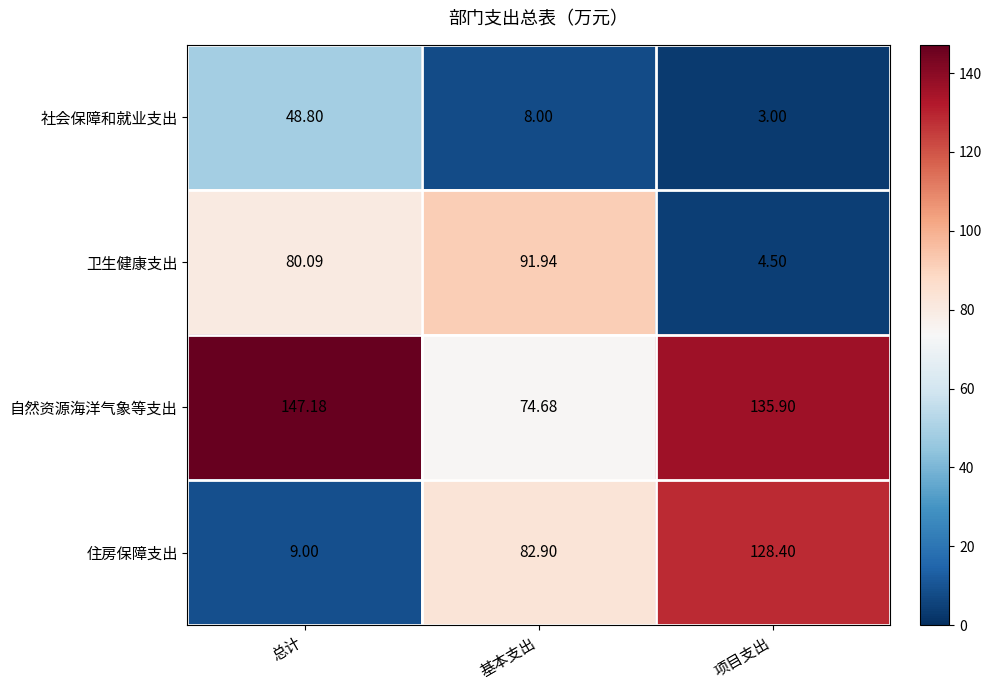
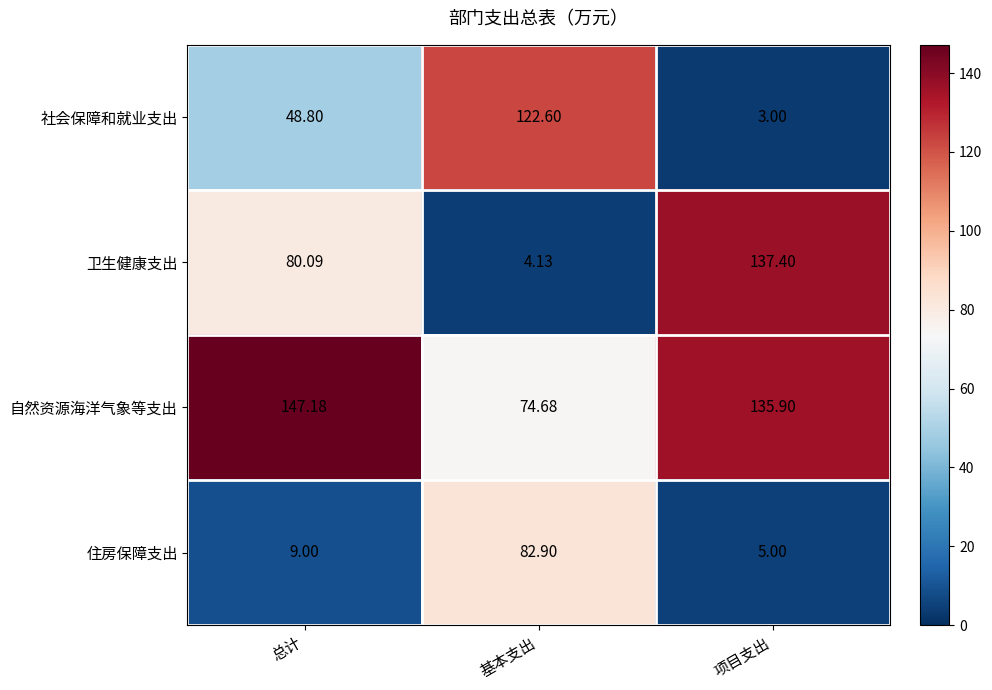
社会保障和就业支出, 基本支出: 8.00 -> 122.60
卫生健康支出, 基本支出: 91.94 -> 4.13
卫生健康支出, 项目支出: 4.50 -> 137.40
住房保障支出, 项目支出: 128.40 -> 5.00
